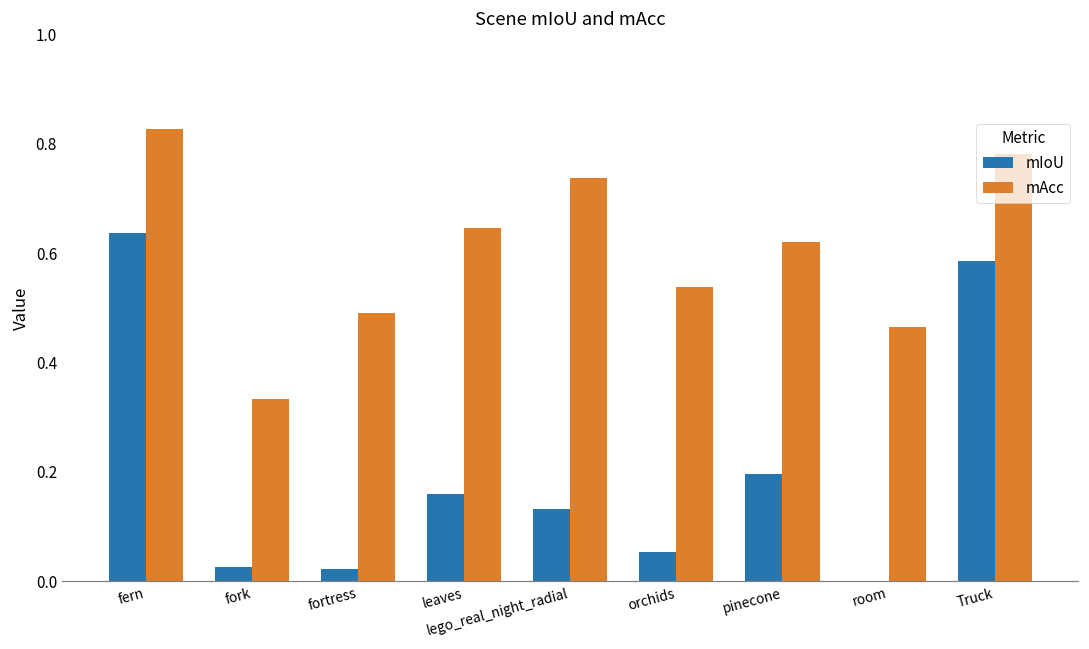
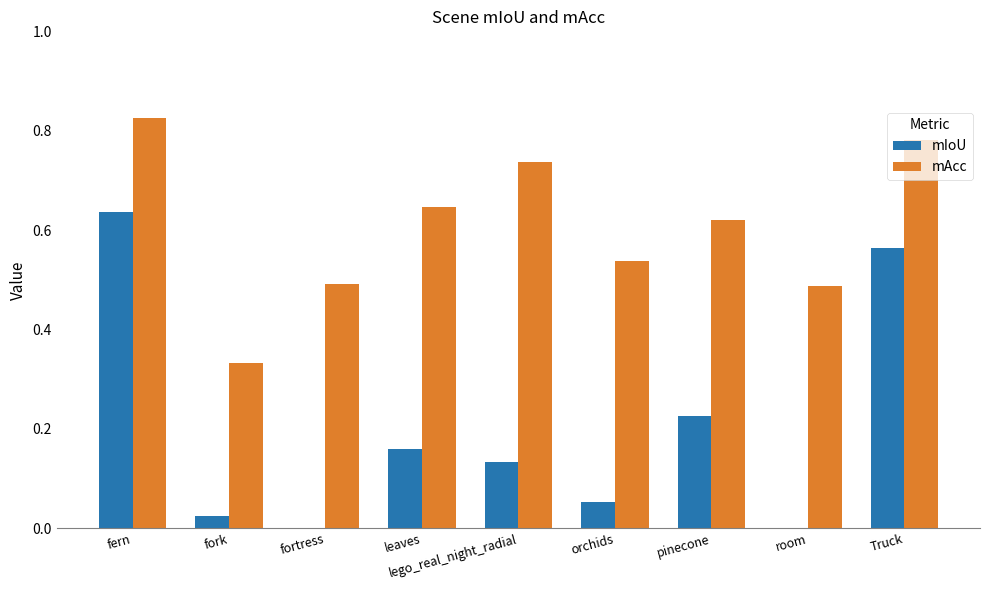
mIoU, fortress: 0.02 -> 0.00
mIoU, pinecone: 0.20 -> 0.23
mAcc, room: 0.47 -> 0.49
mIoU, Truck: 0.59 -> 0.56
